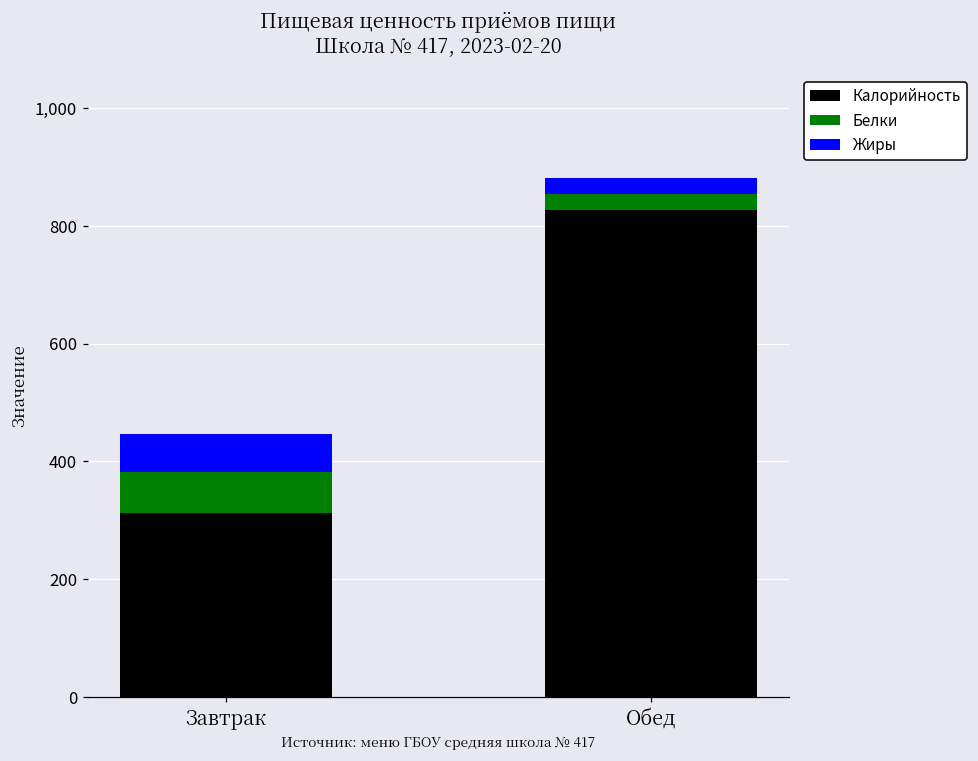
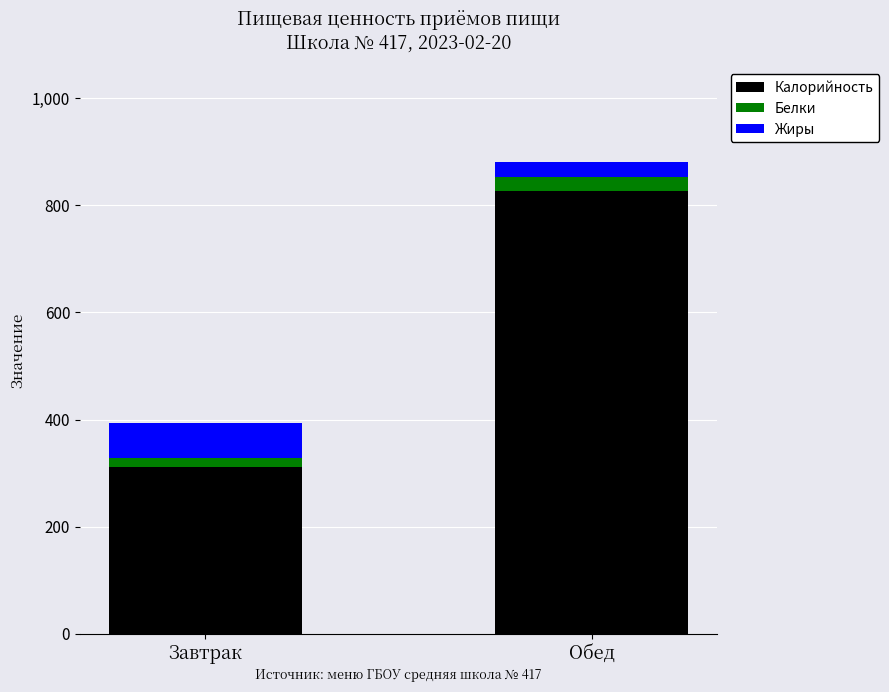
Белки, Завтрак: 70 -> 20
